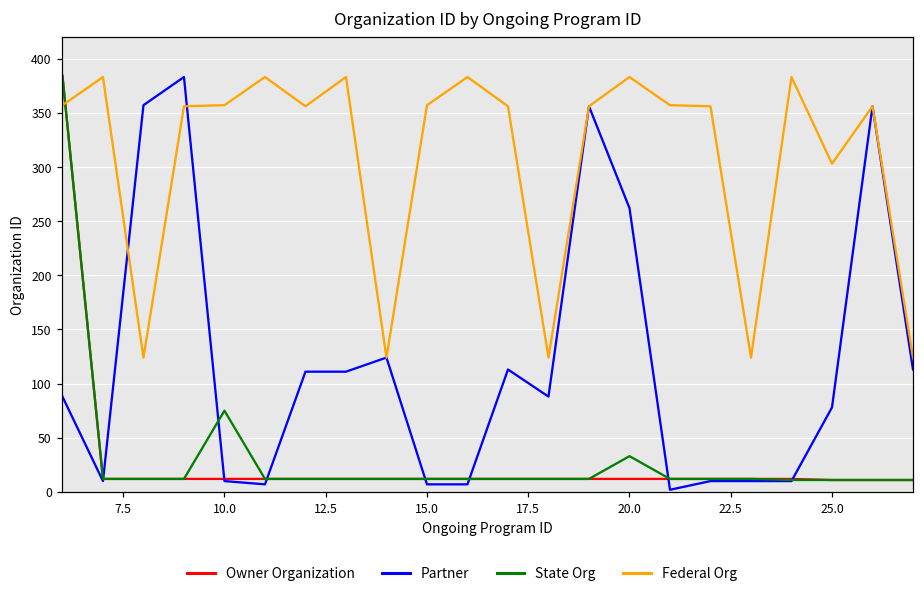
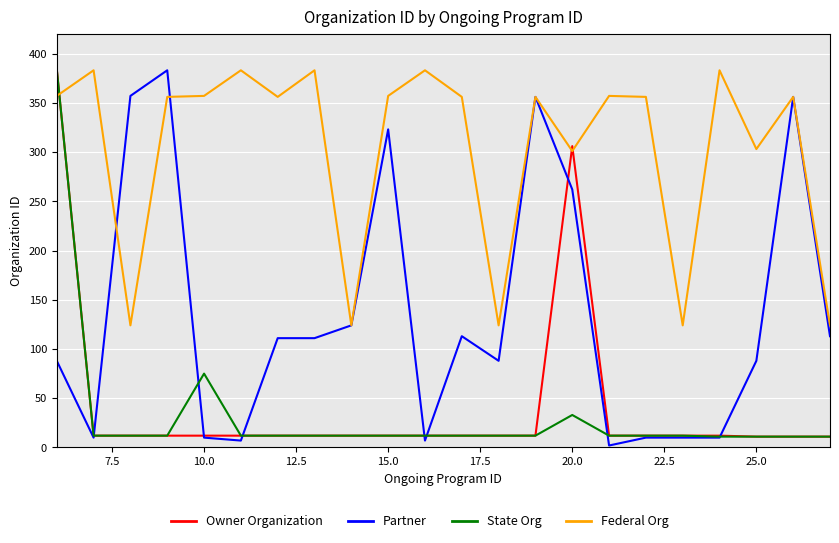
Partner, 15.0: 10 -> 320
Owner Organization, 20.0: 10 -> 310
Federal Org, 20.0: 380 -> 300
Partner, 25.0: 80 -> 90
